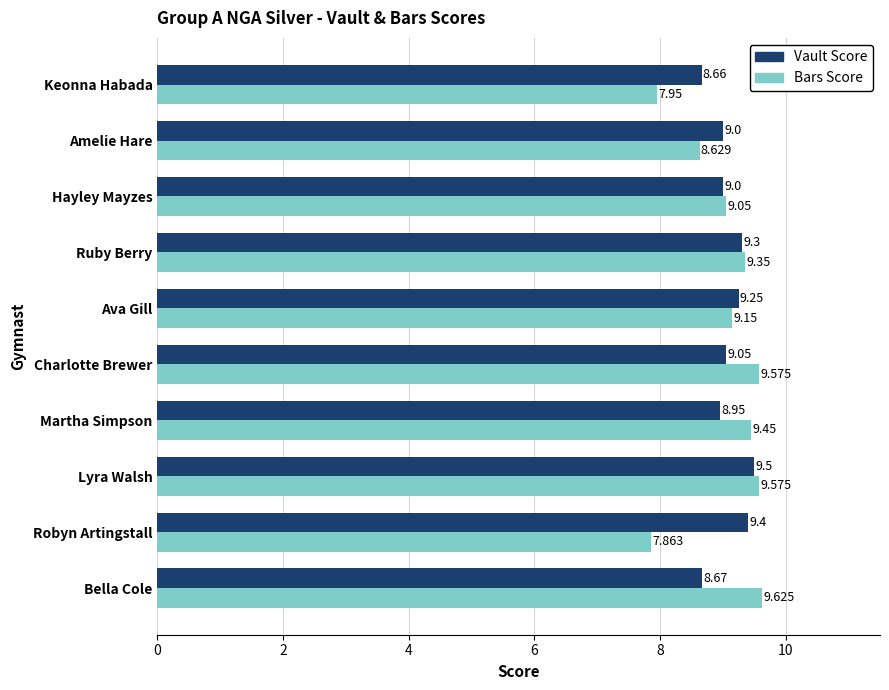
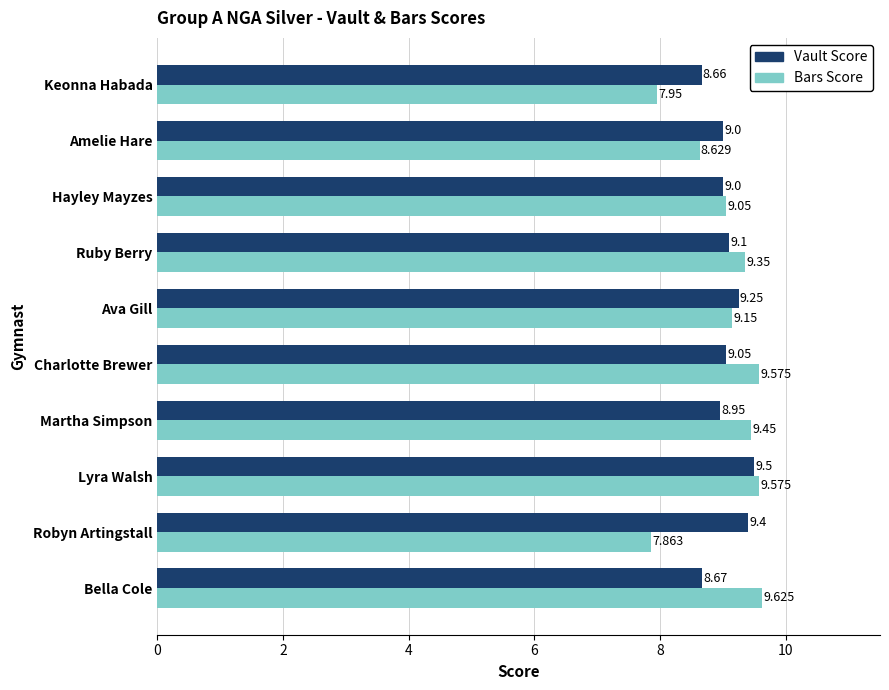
Vault Score, Ruby Berry: 9.3 -> 9.1
